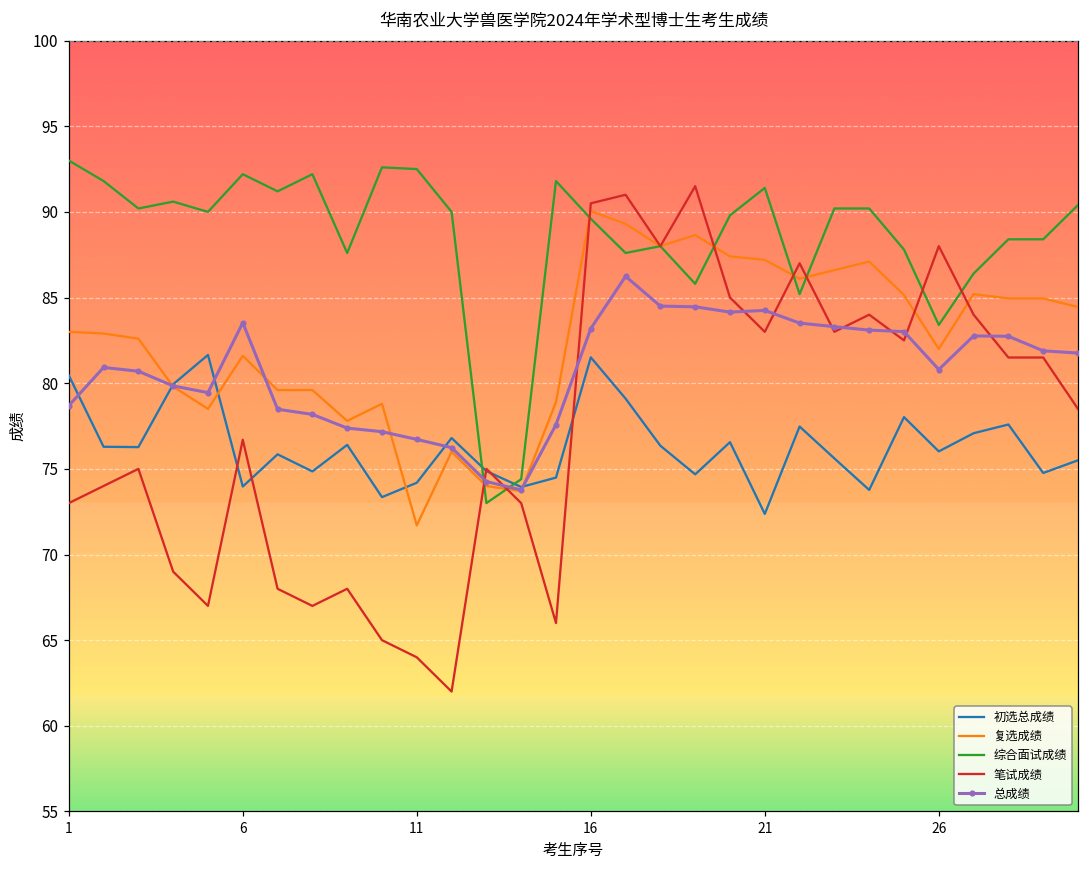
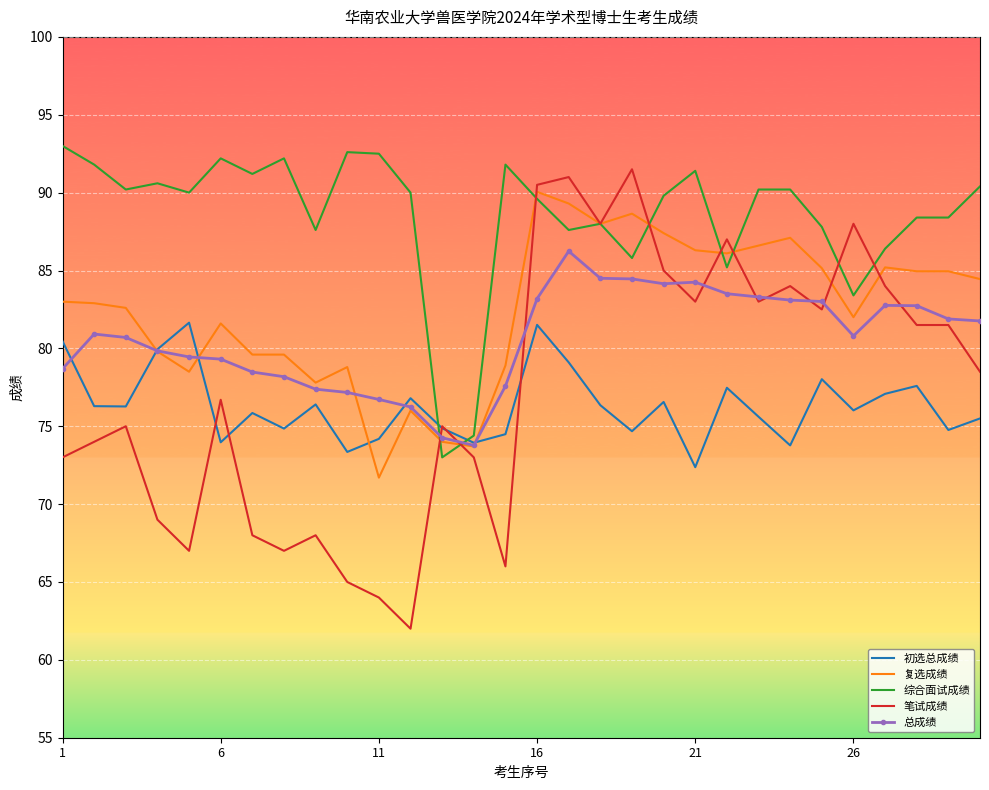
总成绩, 6: 83.5 -> 79.3
复选成绩, 21: 87.2 -> 86.3
